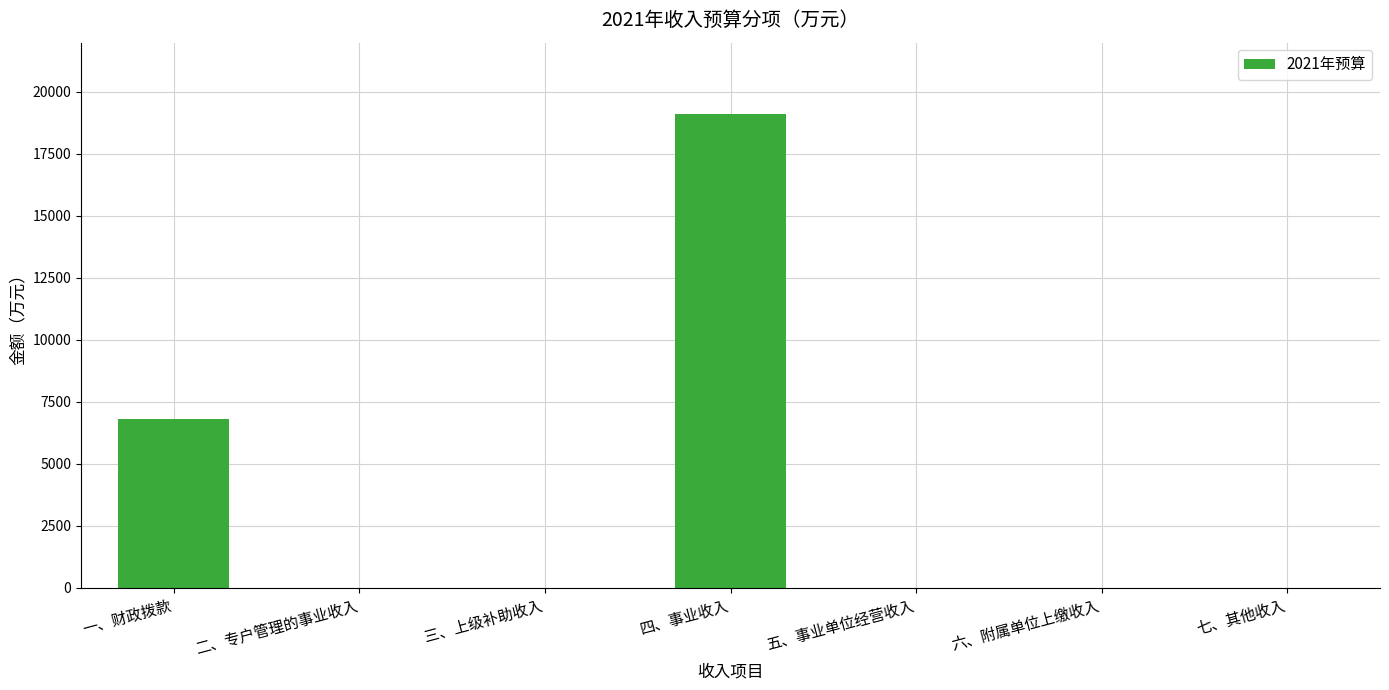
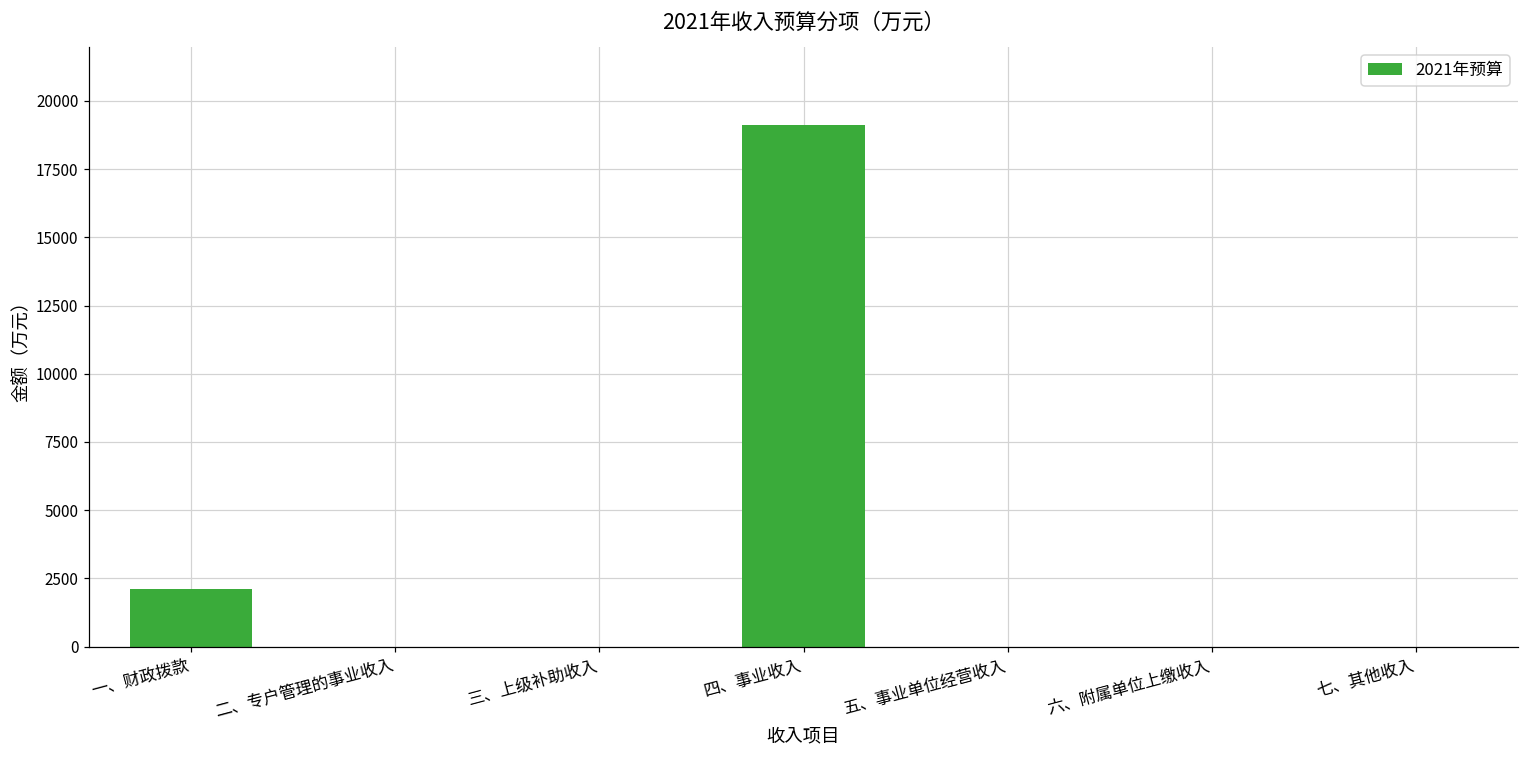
一、财政拨款: 6800 -> 2100
